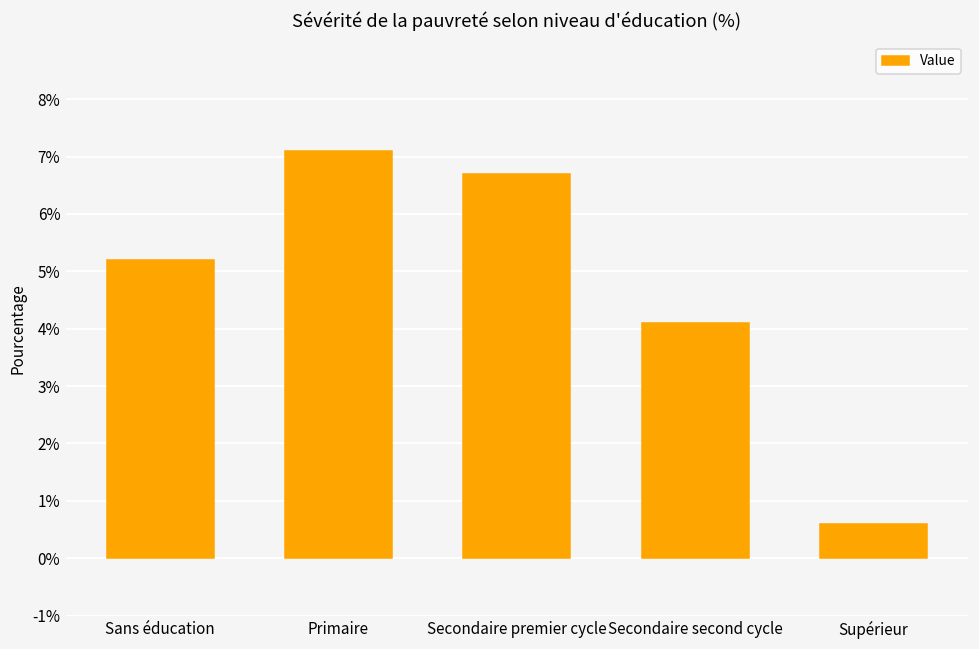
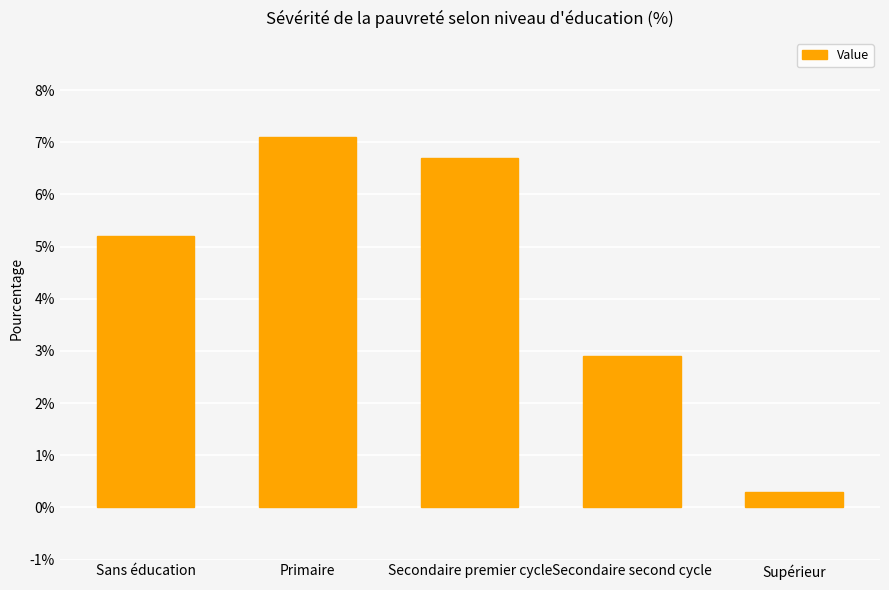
Secondaire second cycle: 4.1% -> 2.9%
Supérieur: 0.6% -> 0.3%
